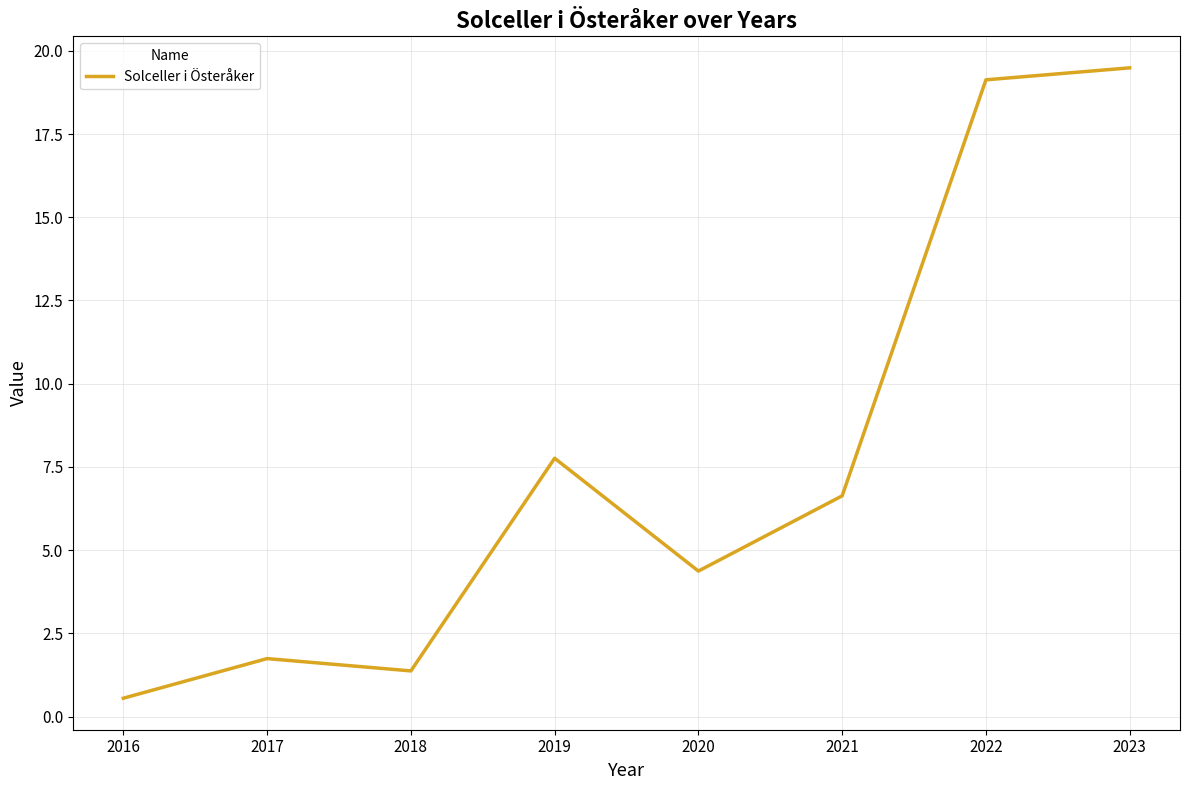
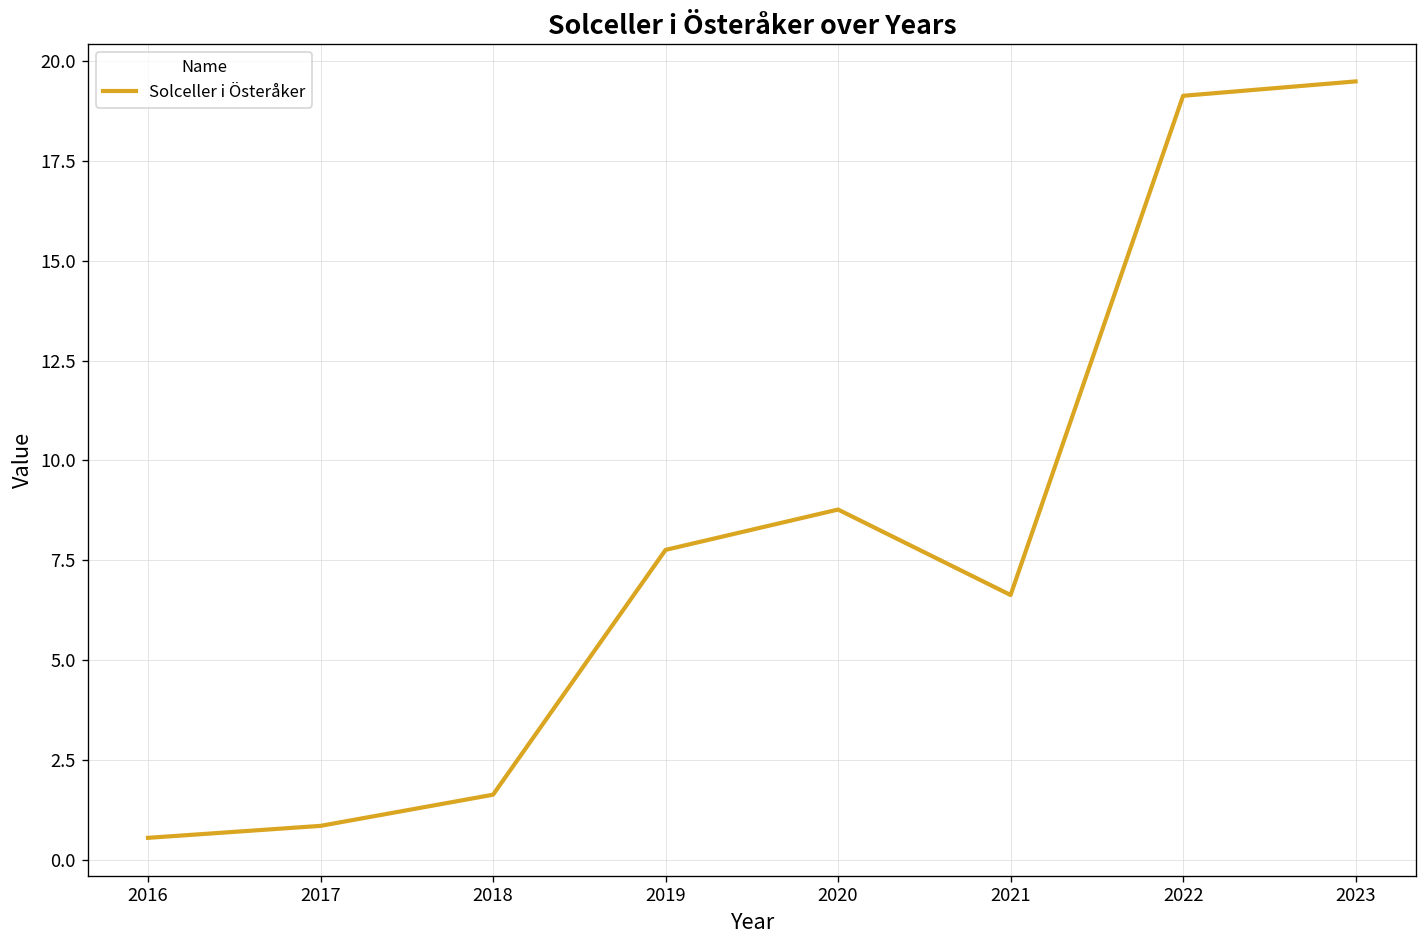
2017: 1.7 -> 0.9
2018: 1.4 -> 1.6
2020: 4.4 -> 8.8
